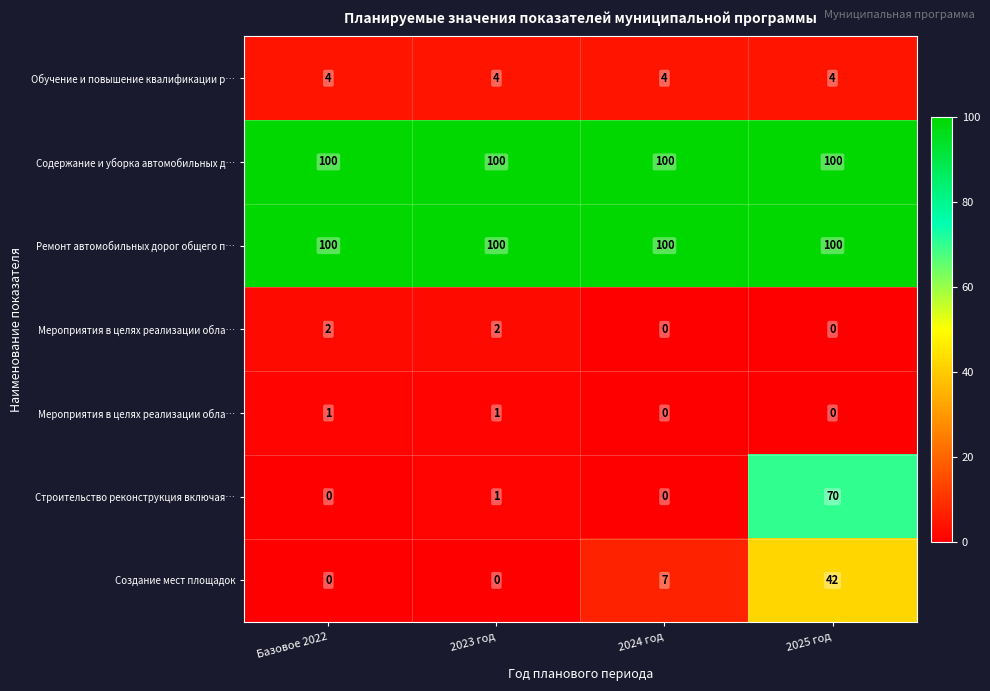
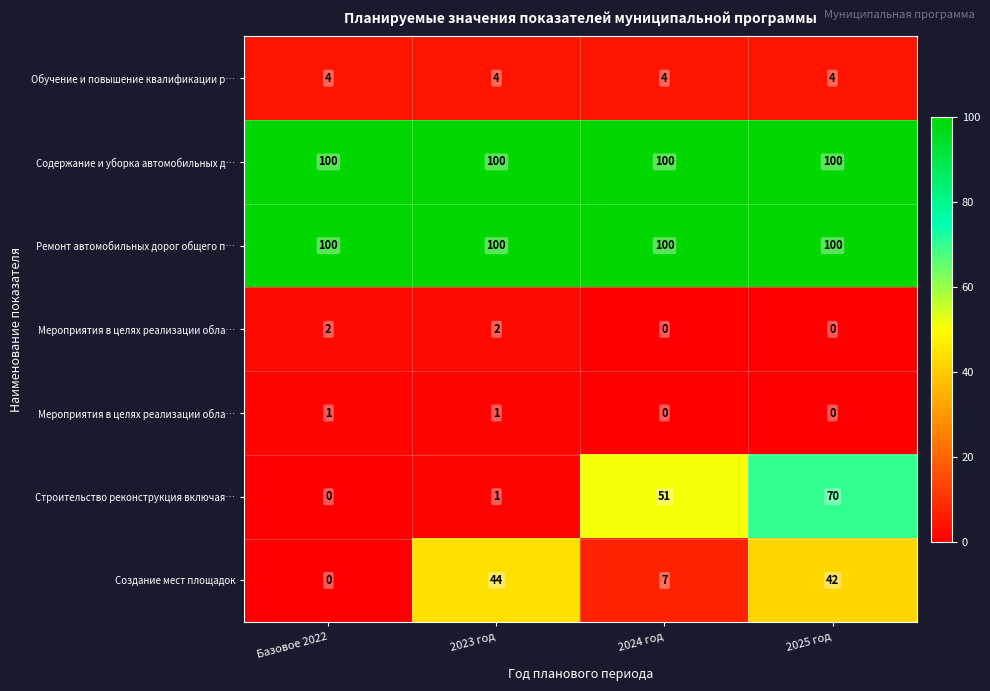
Строительство реконструкция включая…, 2024 год: 0 -> 51
Создание мест площадок, 2023 год: 0 -> 44
